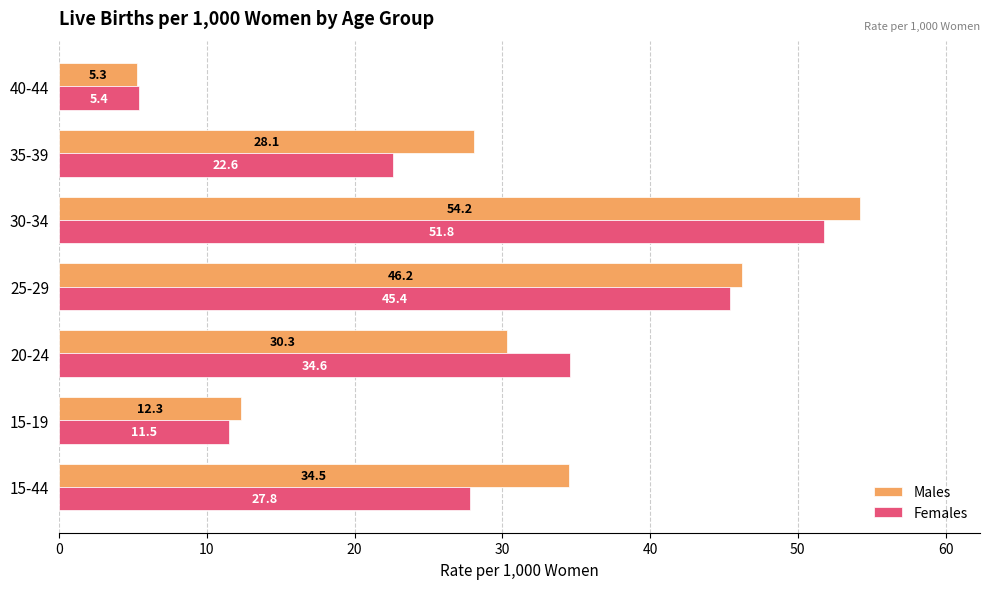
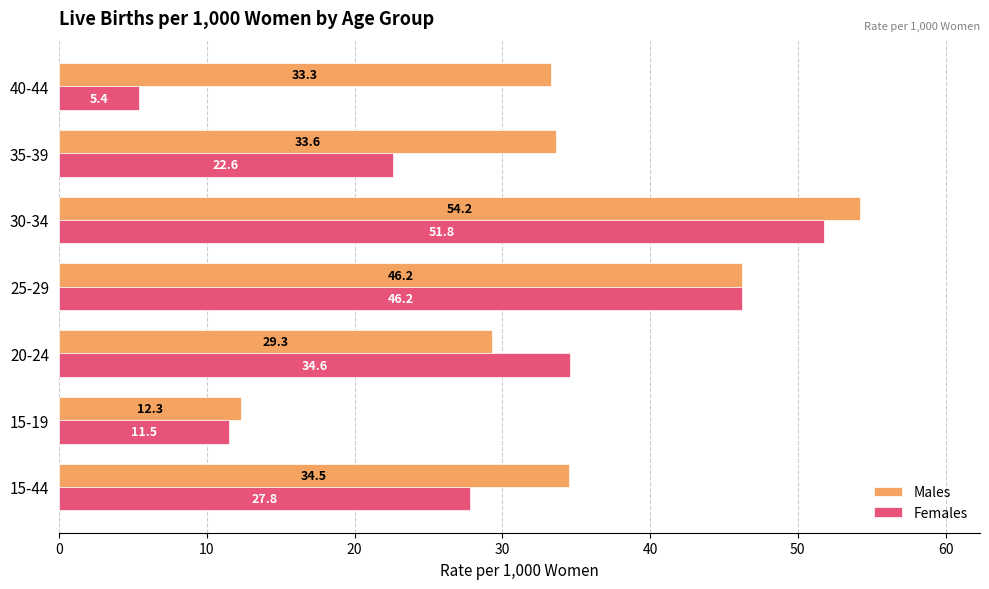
Males, 40-44: 5.3 -> 33.3
Males, 35-39: 28.1 -> 33.6
Females, 25-29: 45.4 -> 46.2
Males, 20-24: 30.3 -> 29.3
